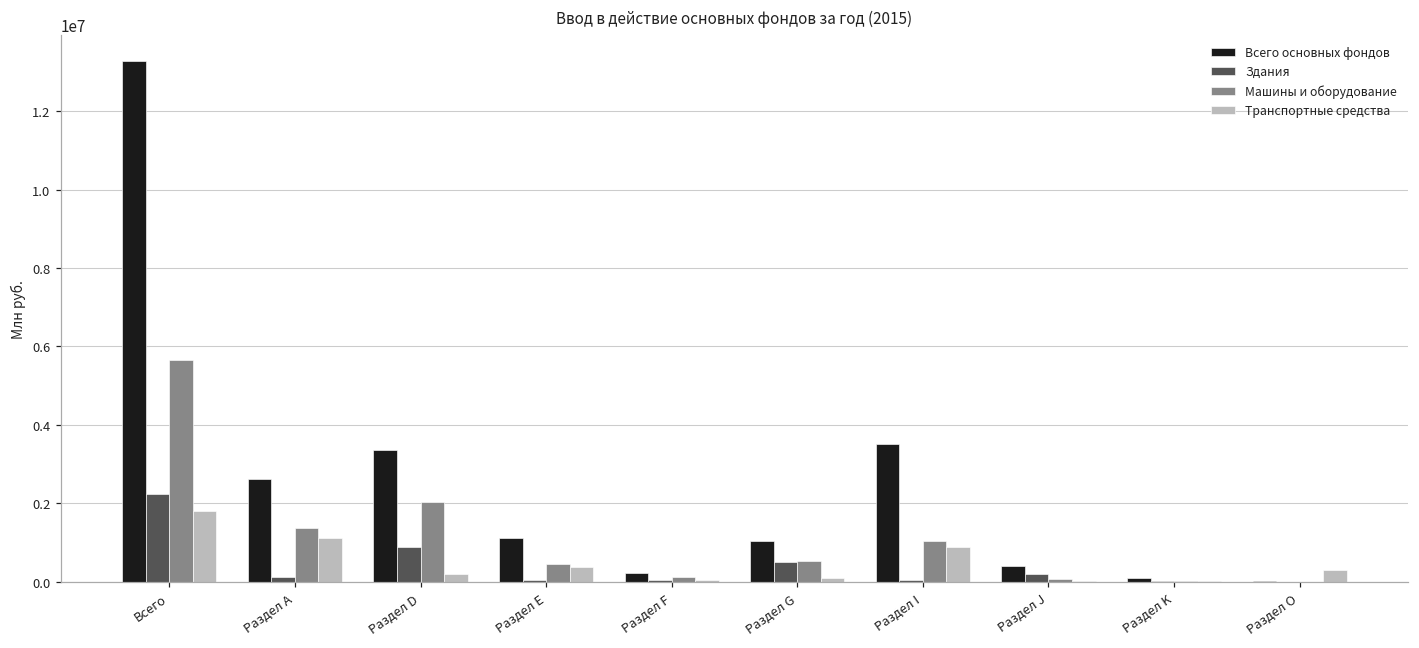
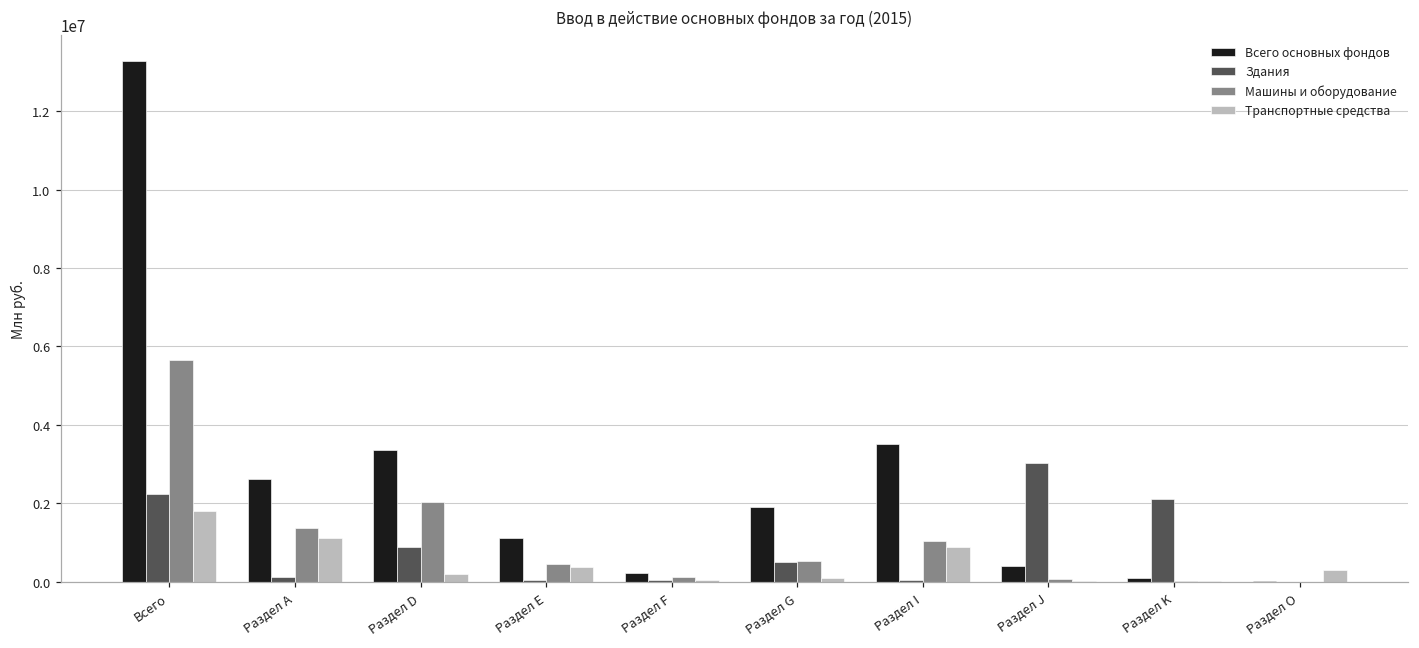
Всего основных фондов, Раздел G: 1000000 -> 1900000
Здания, Раздел J: 200000 -> 3000000
Здания, Раздел K: 0 -> 2100000
